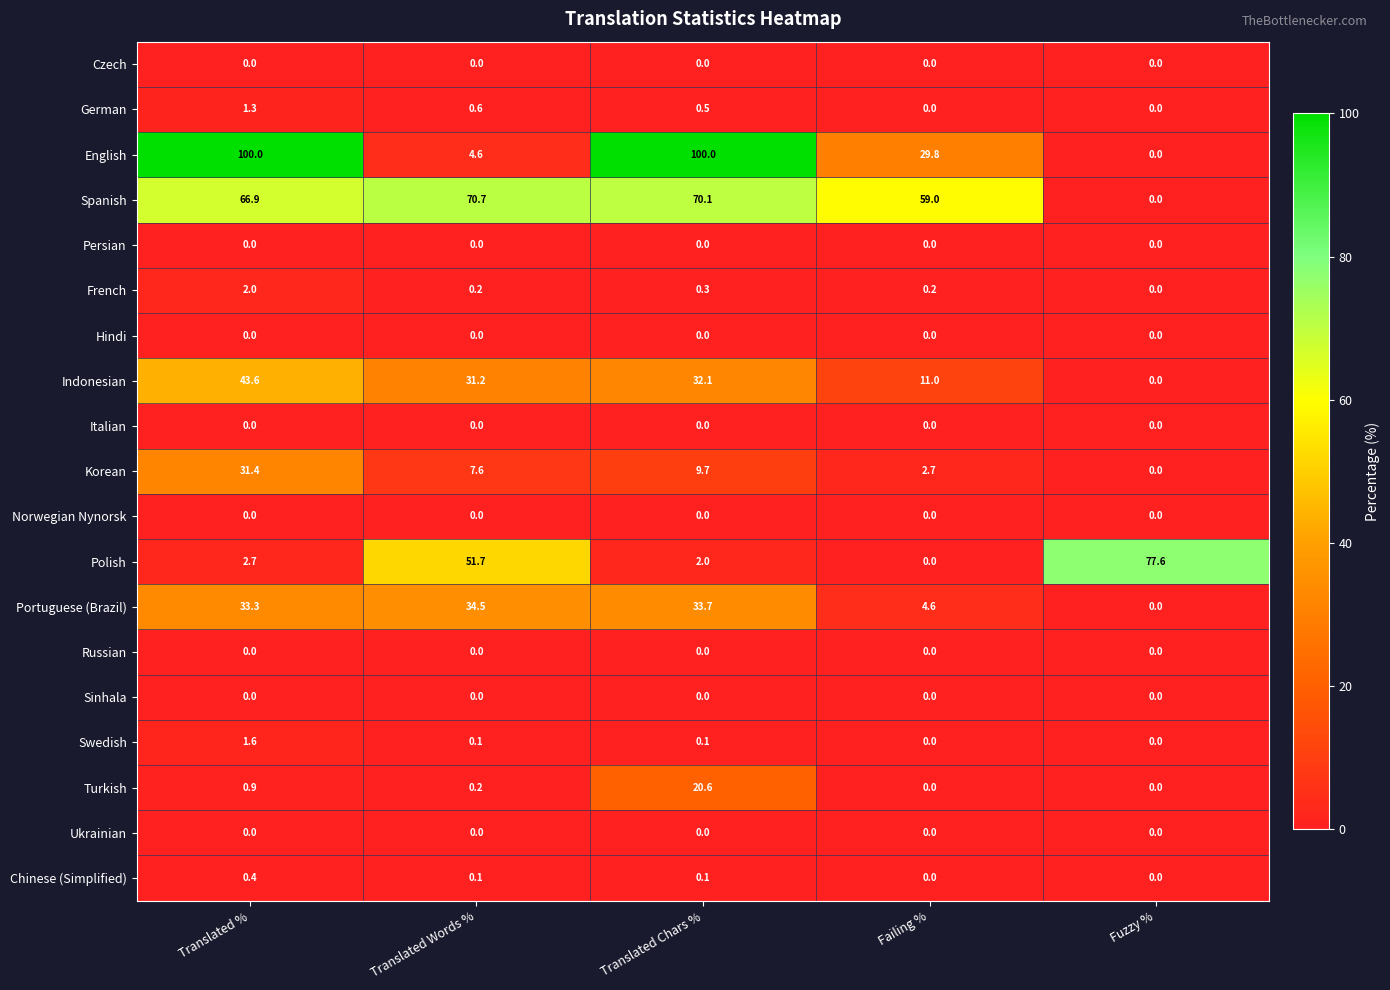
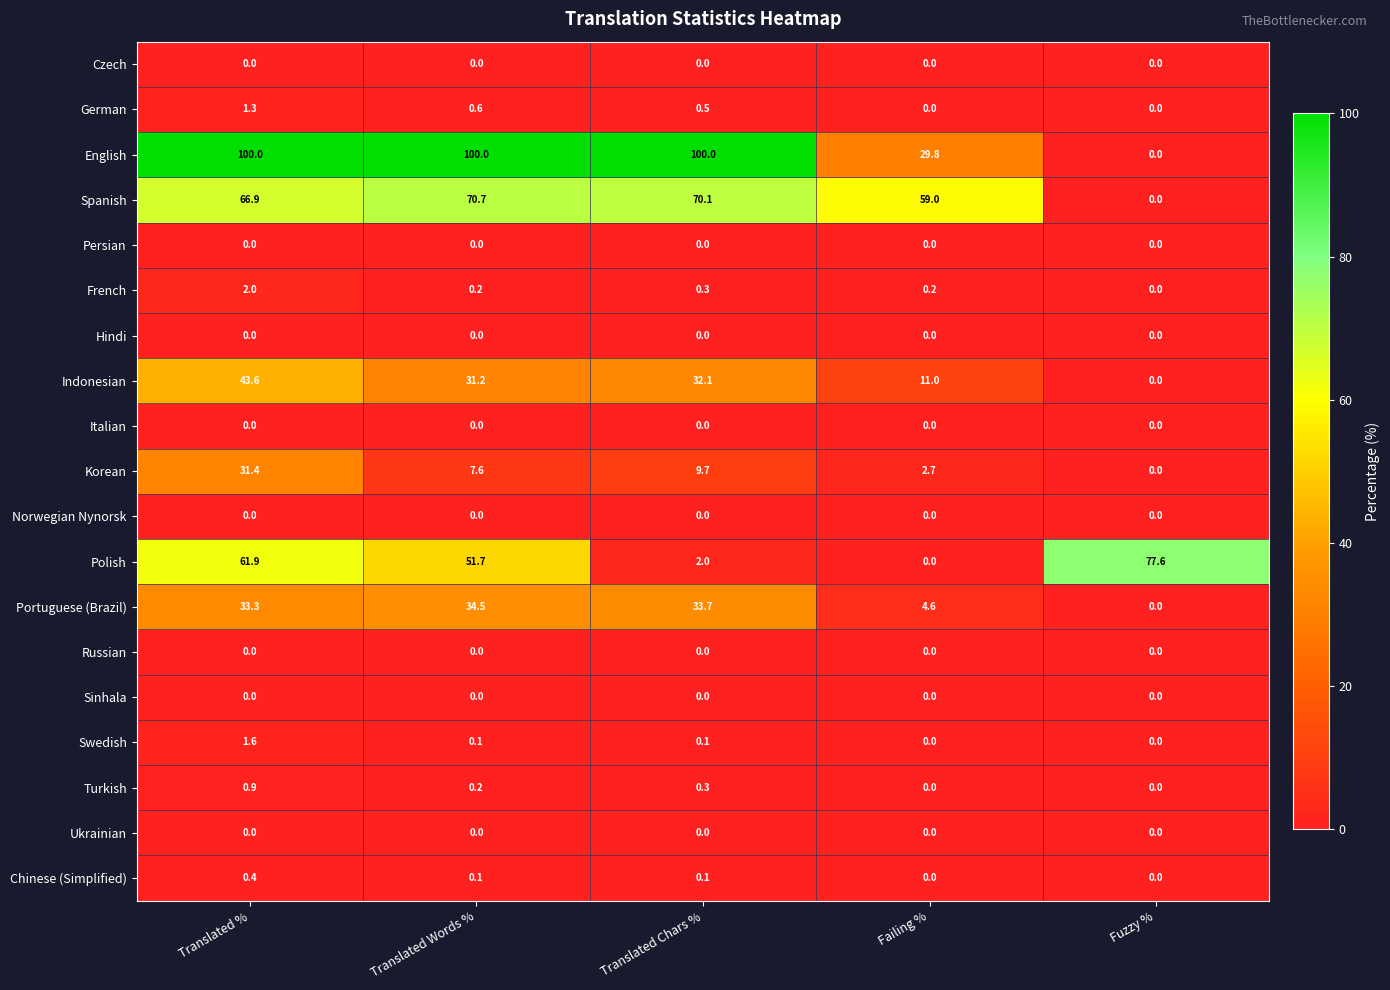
English, Translated Words %: 4.6 -> 100.0
Polish, Translated %: 2.7 -> 61.9
Turkish, Translated Chars %: 20.6 -> 0.3
